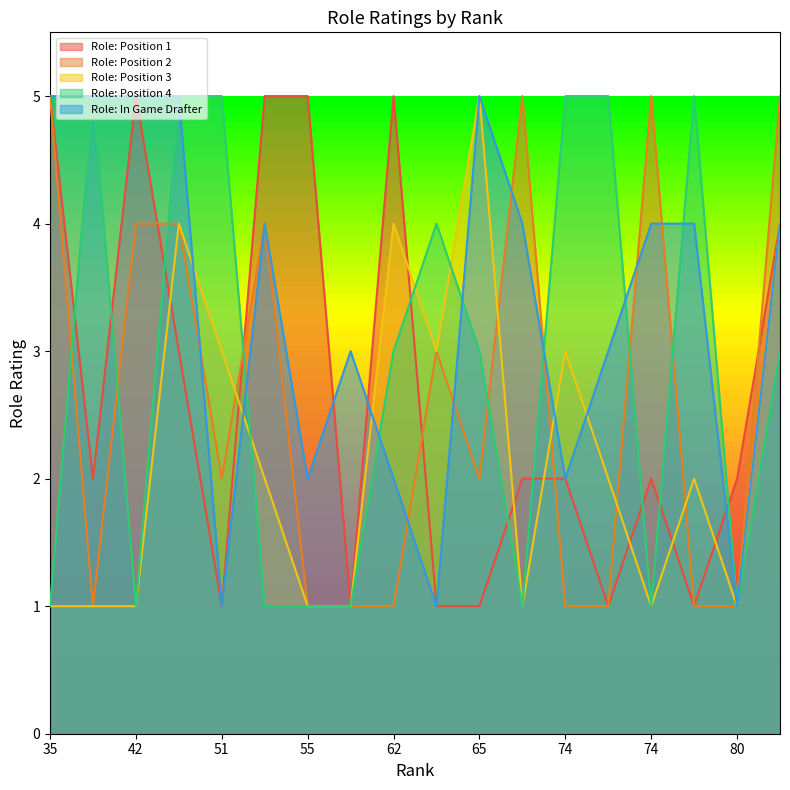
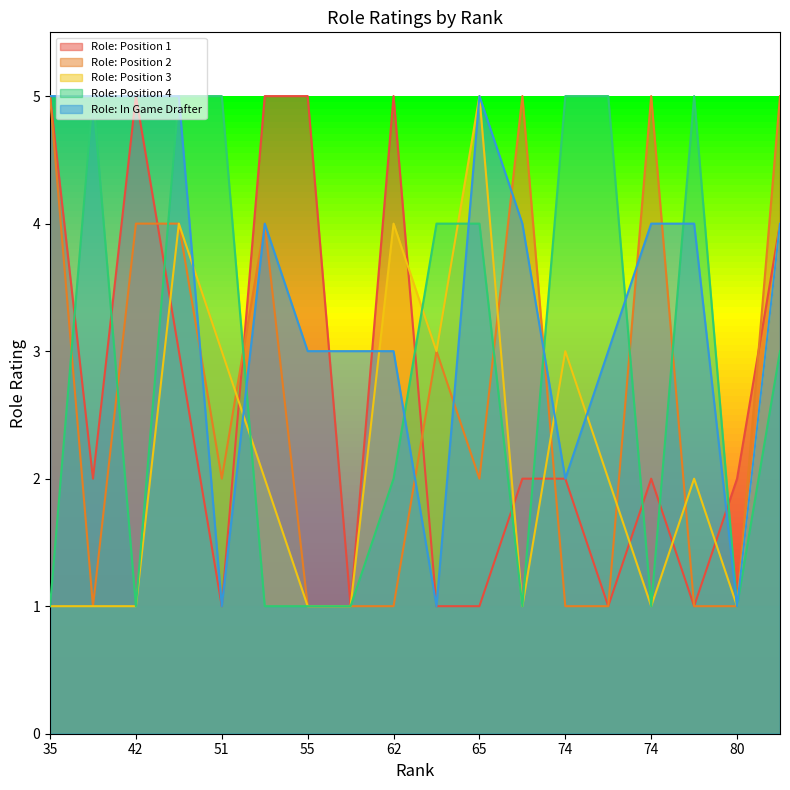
Role: In Game Drafter, 55: 2 -> 3
Role: Position 4, 62: 3 -> 2
Role: In Game Drafter, 62: 2 -> 3
Role: Position 4, 65: 3 -> 4
